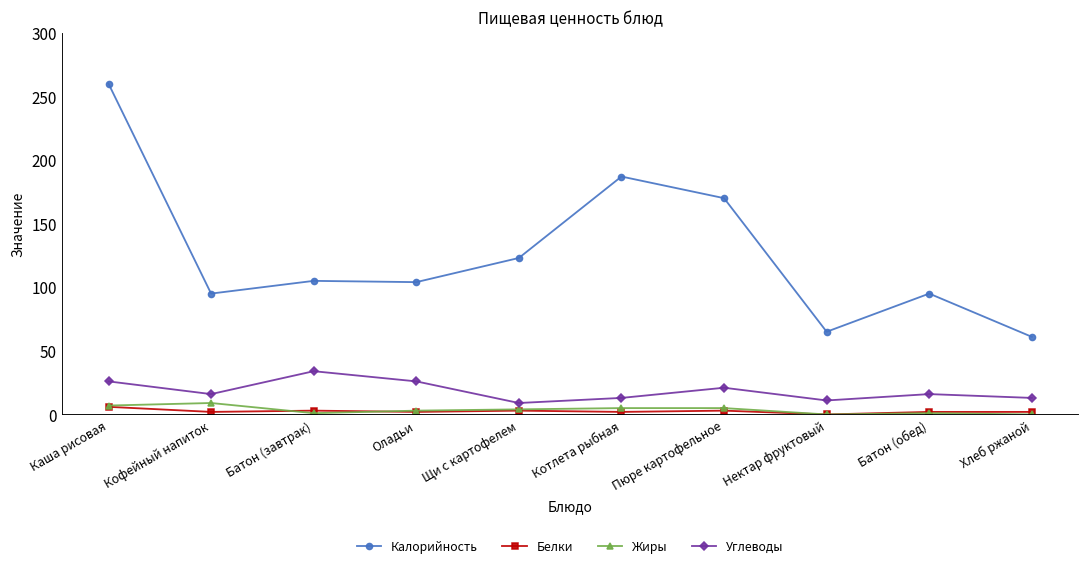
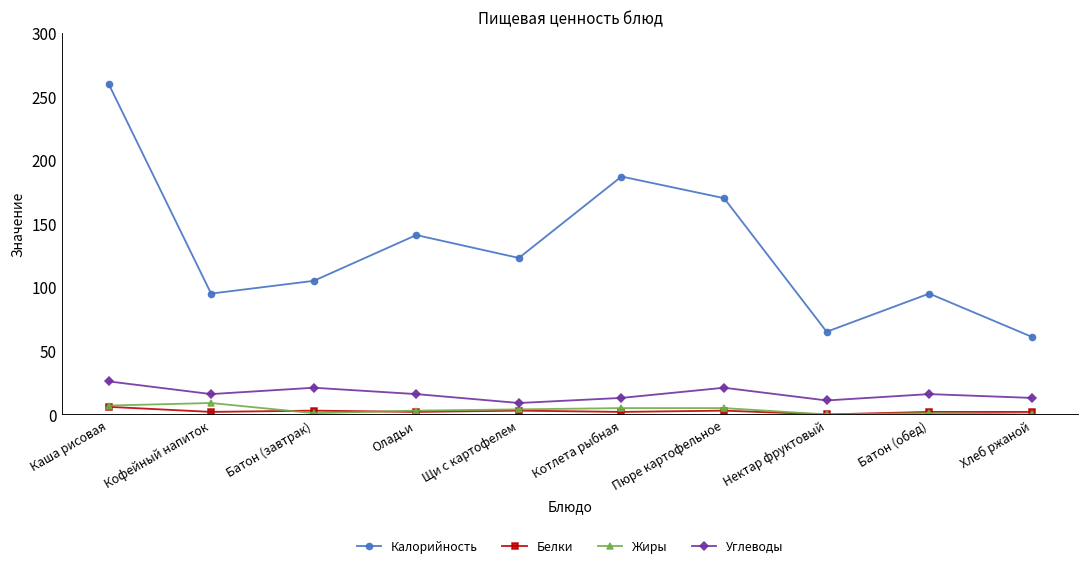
Углеводы, Батон (завтрак): 34 -> 21
Калорийность, Оладьи: 104 -> 141
Углеводы, Оладьи: 26 -> 16
